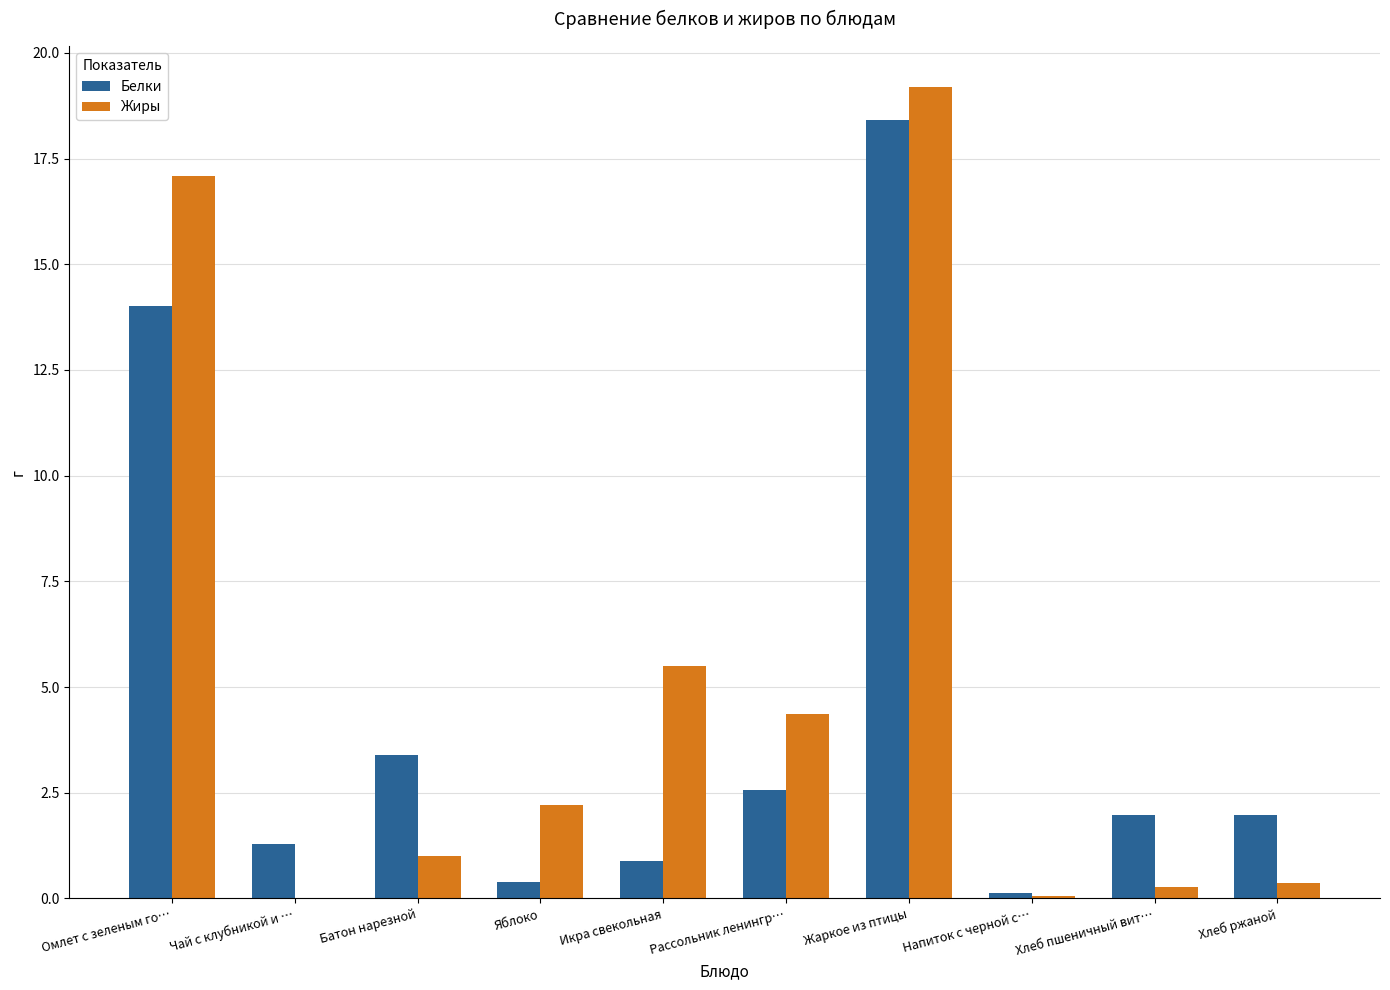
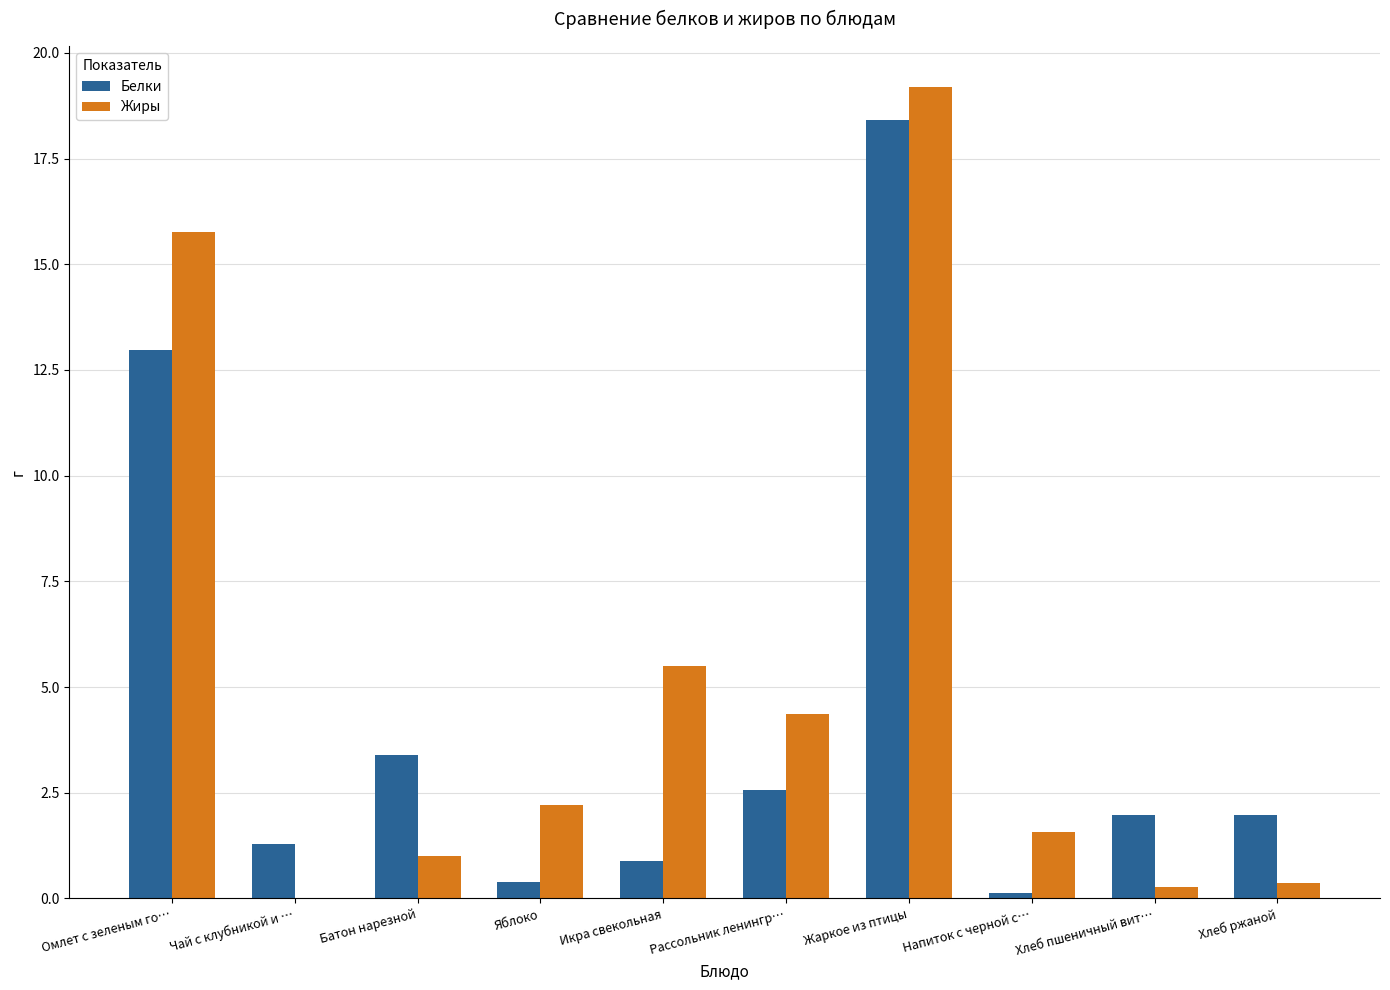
Белки, Омлет с зеленым го…: 14.0 -> 13.0
Жиры, Омлет с зеленым го…: 17.1 -> 15.8
Жиры, Напиток с черной с…: 0.1 -> 1.6
